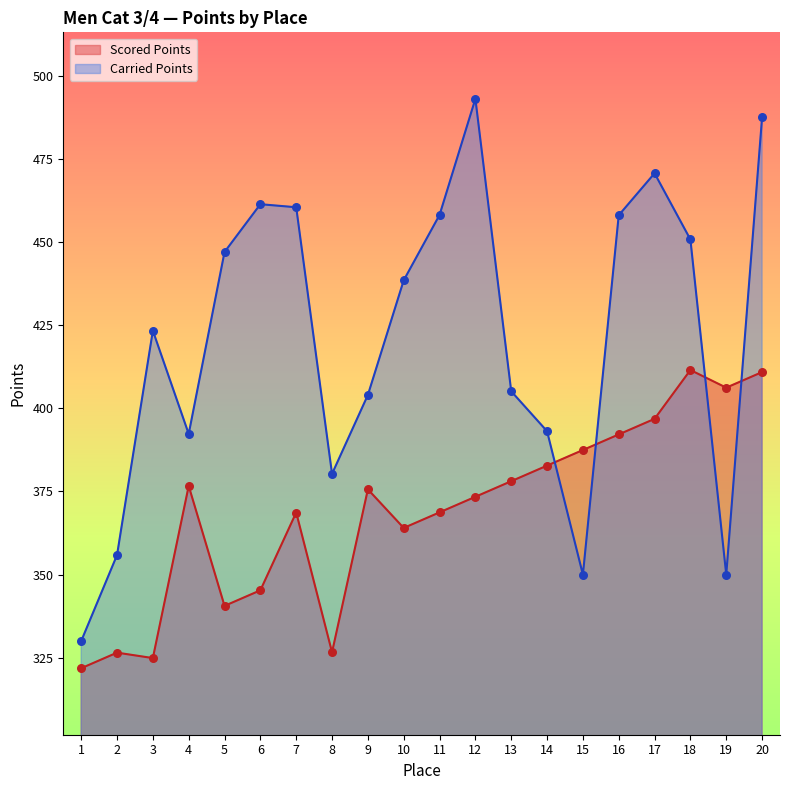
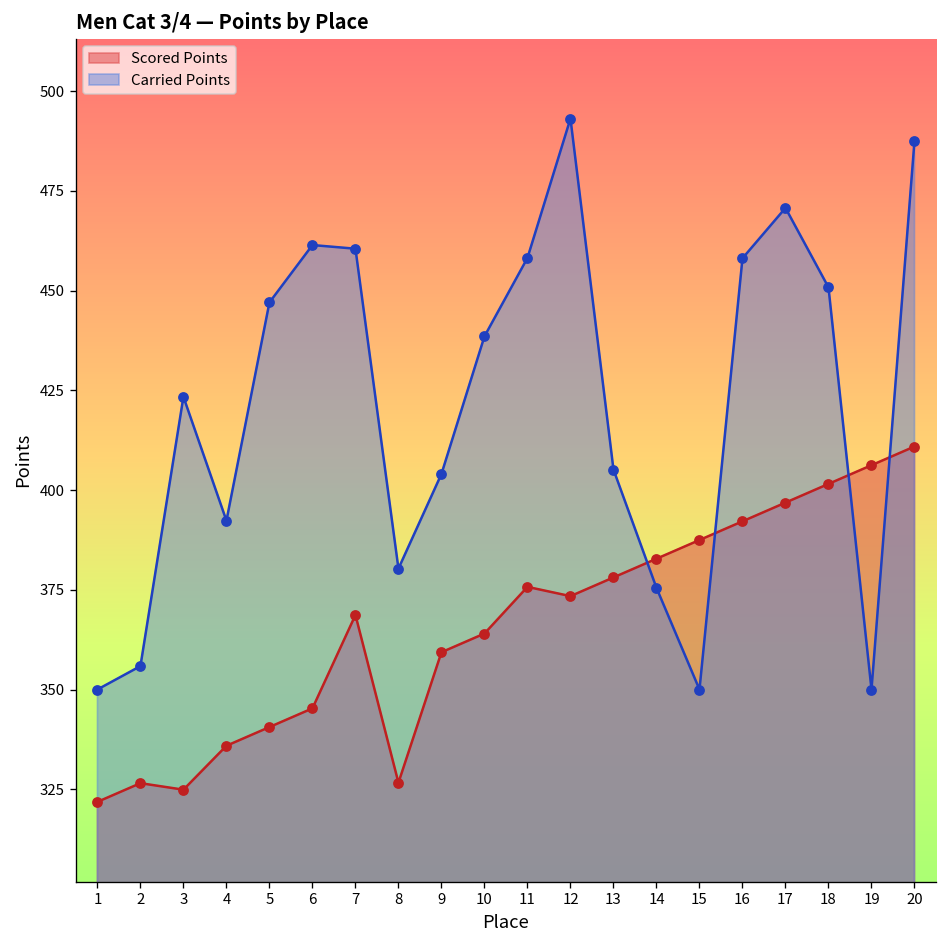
Carried Points, 1: 330 -> 350
Scored Points, 4: 377 -> 336
Scored Points, 9: 376 -> 359
Scored Points, 11: 369 -> 376
Carried Points, 14: 393 -> 375
Scored Points, 18: 412 -> 402
